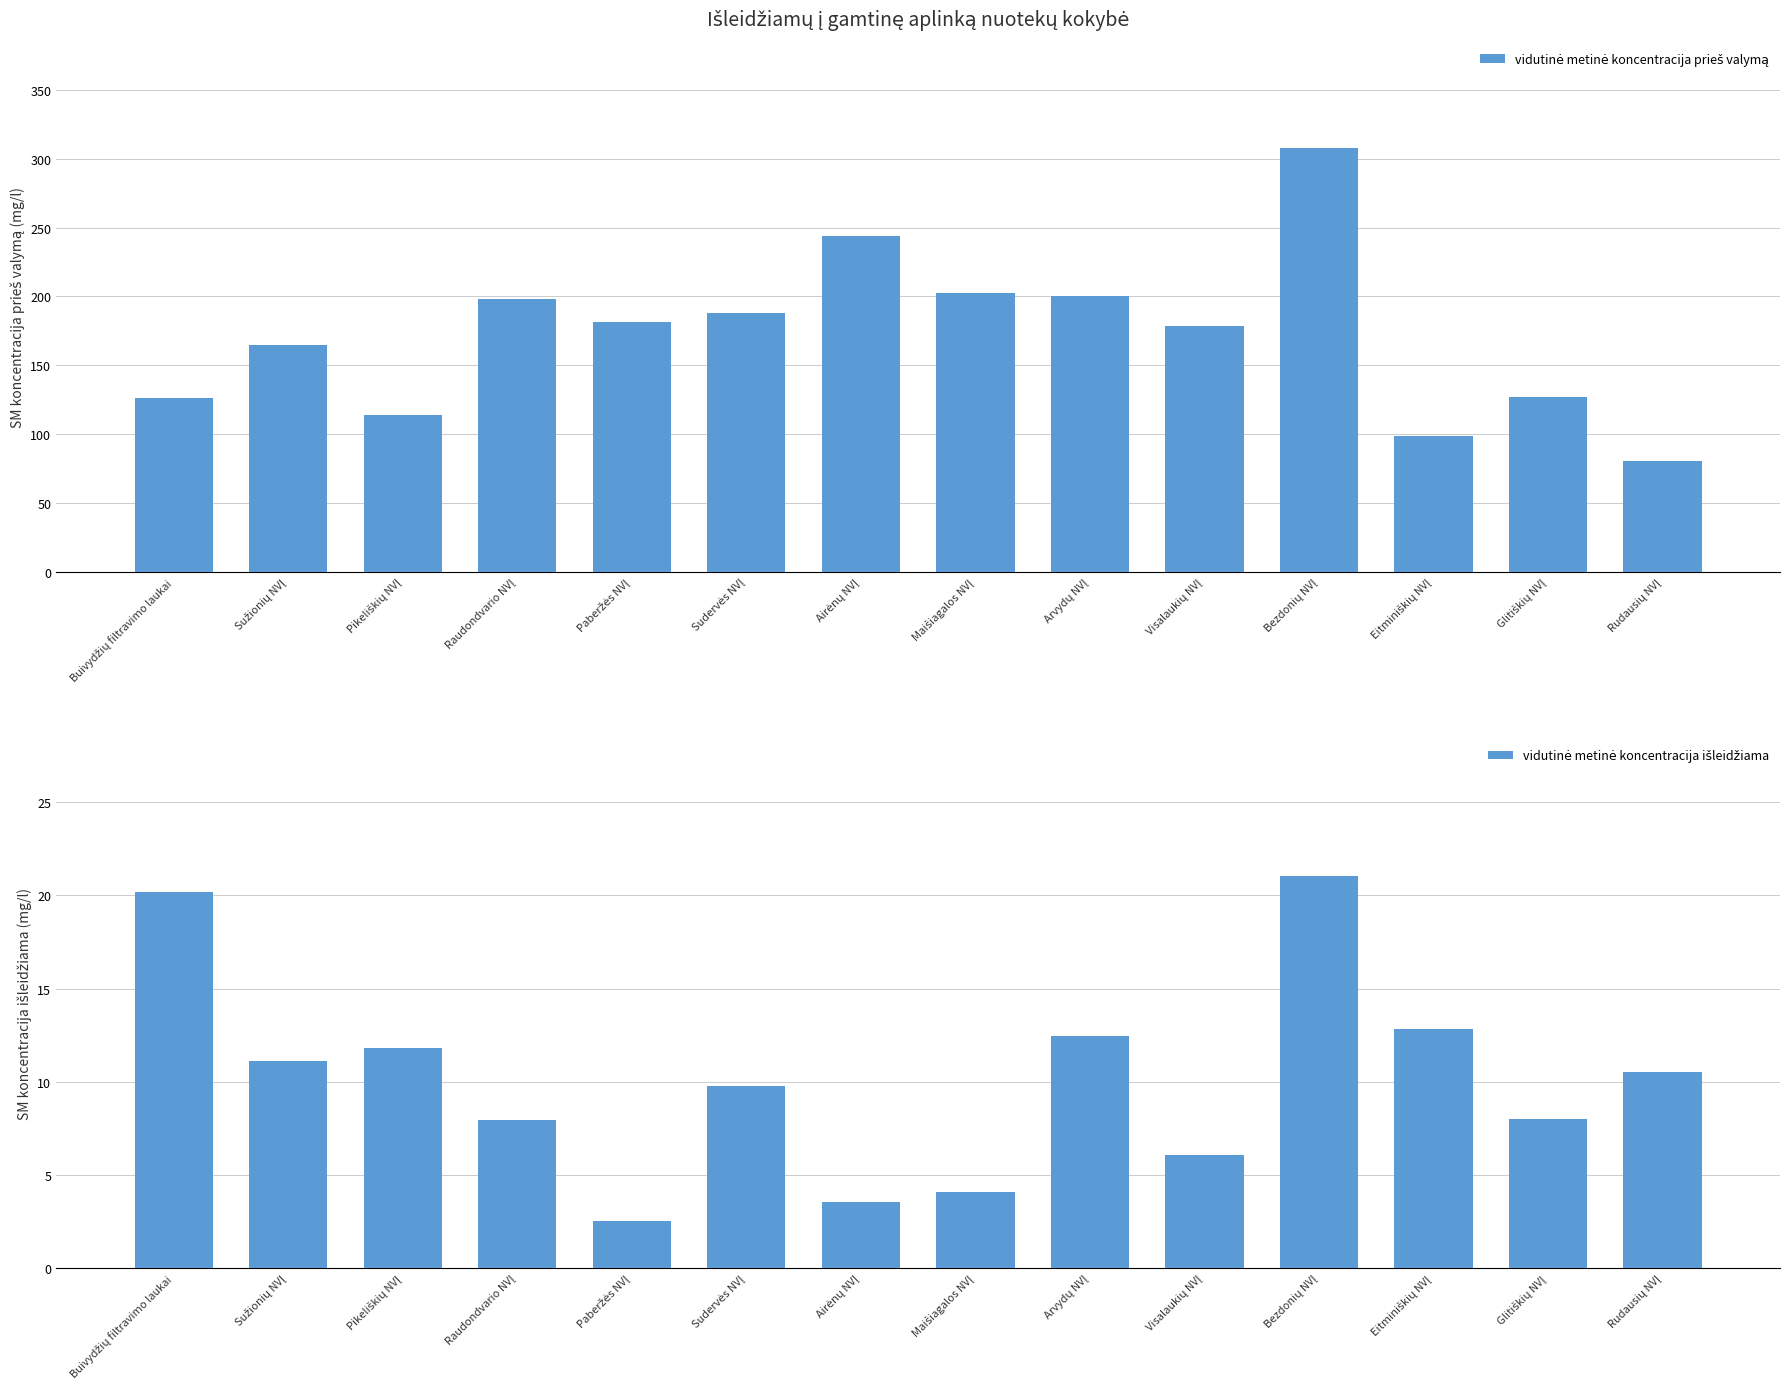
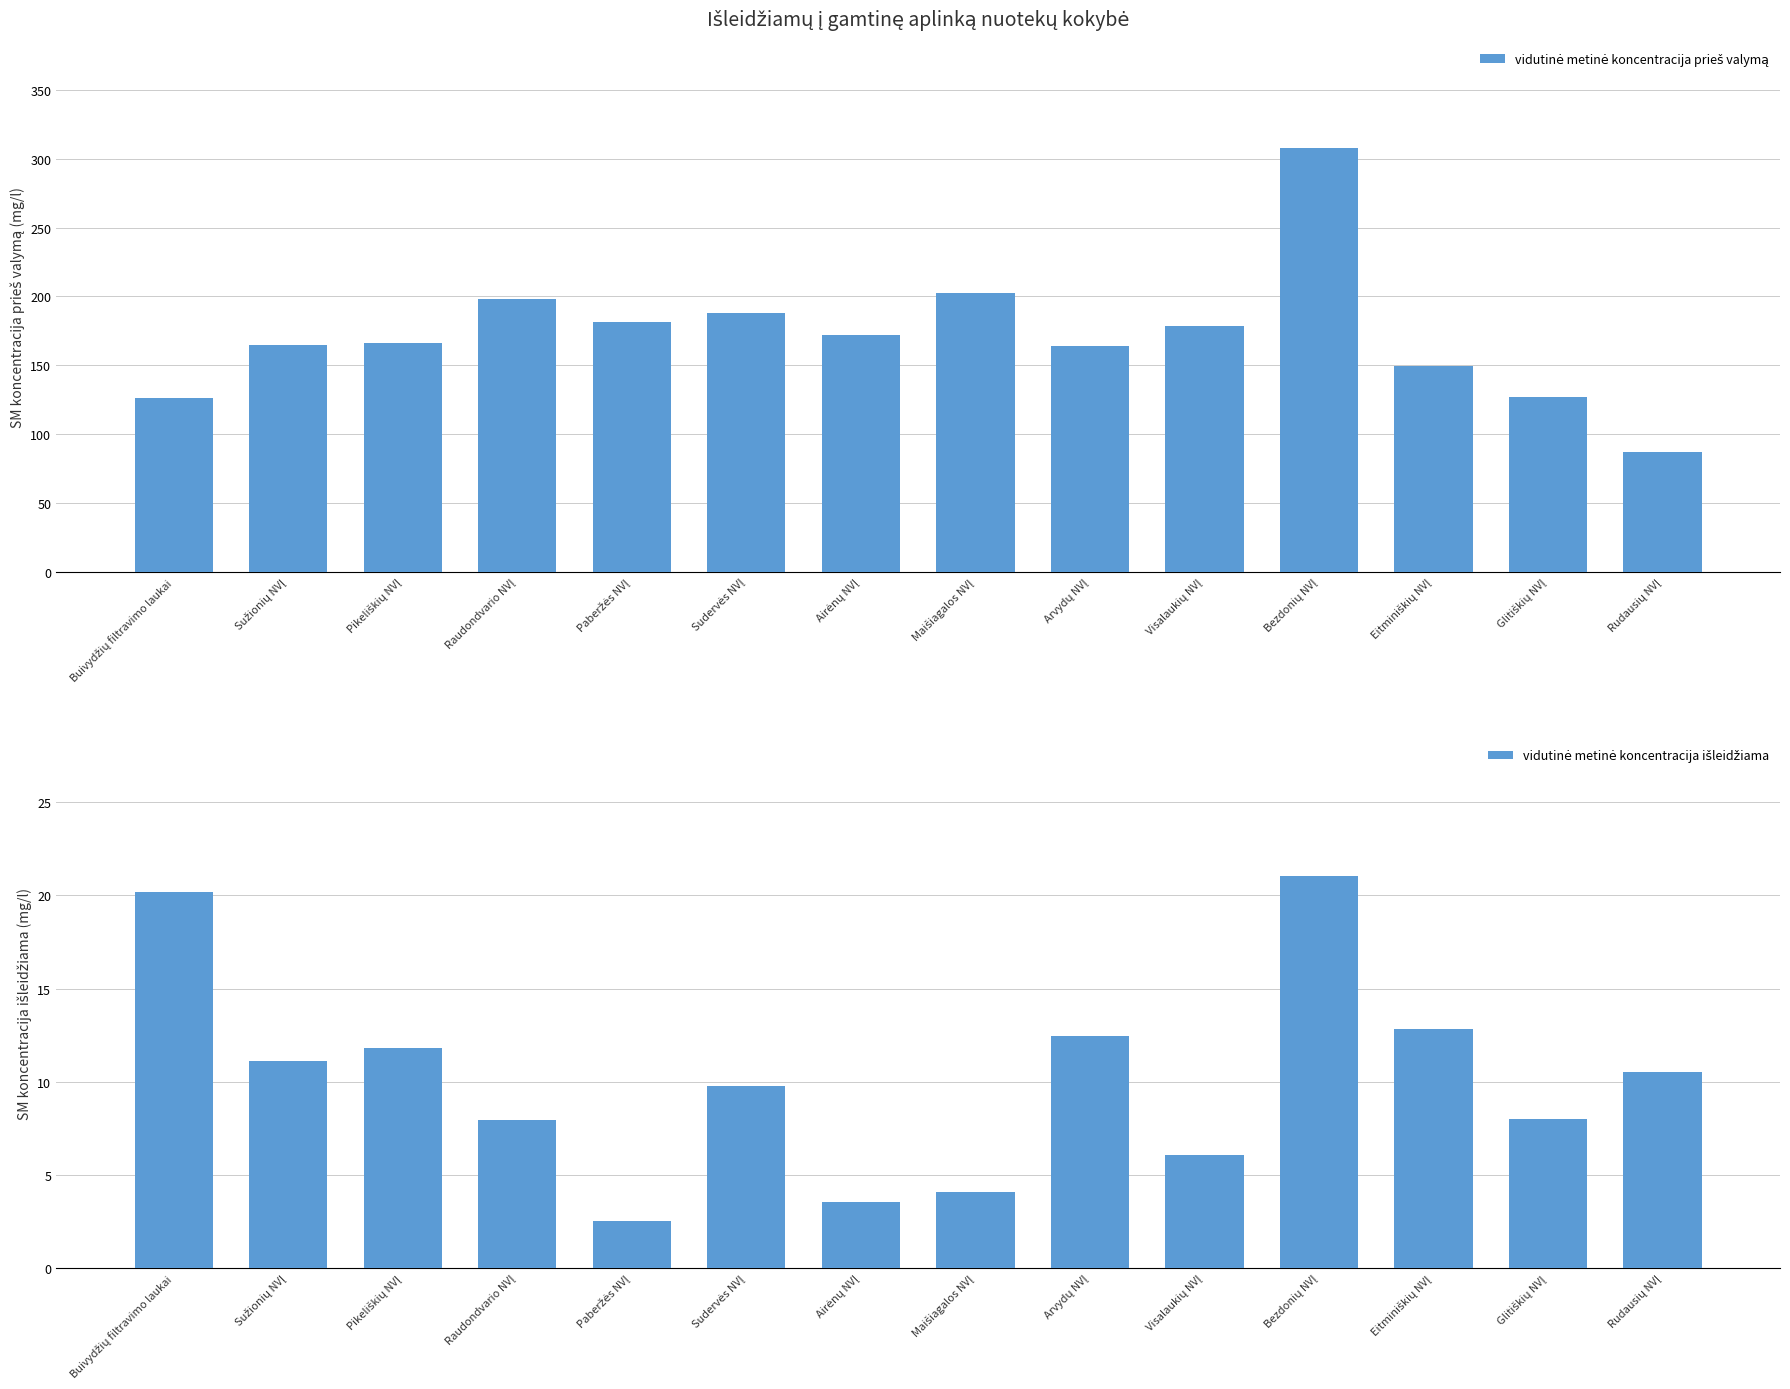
Išleidžiamų į gamtinę aplinką nuotekų kokybė, Pikeliškių NVĮ: 114 -> 167
Išleidžiamų į gamtinę aplinką nuotekų kokybė, Airėnų NVĮ: 244 -> 172
Išleidžiamų į gamtinę aplinką nuotekų kokybė, Arvydų NVĮ: 201 -> 164
Išleidžiamų į gamtinę aplinką nuotekų kokybė, Eitminiškių NVĮ: 98 -> 149
Išleidžiamų į gamtinę aplinką nuotekų kokybė, Rudausių NVĮ: 81 -> 87
